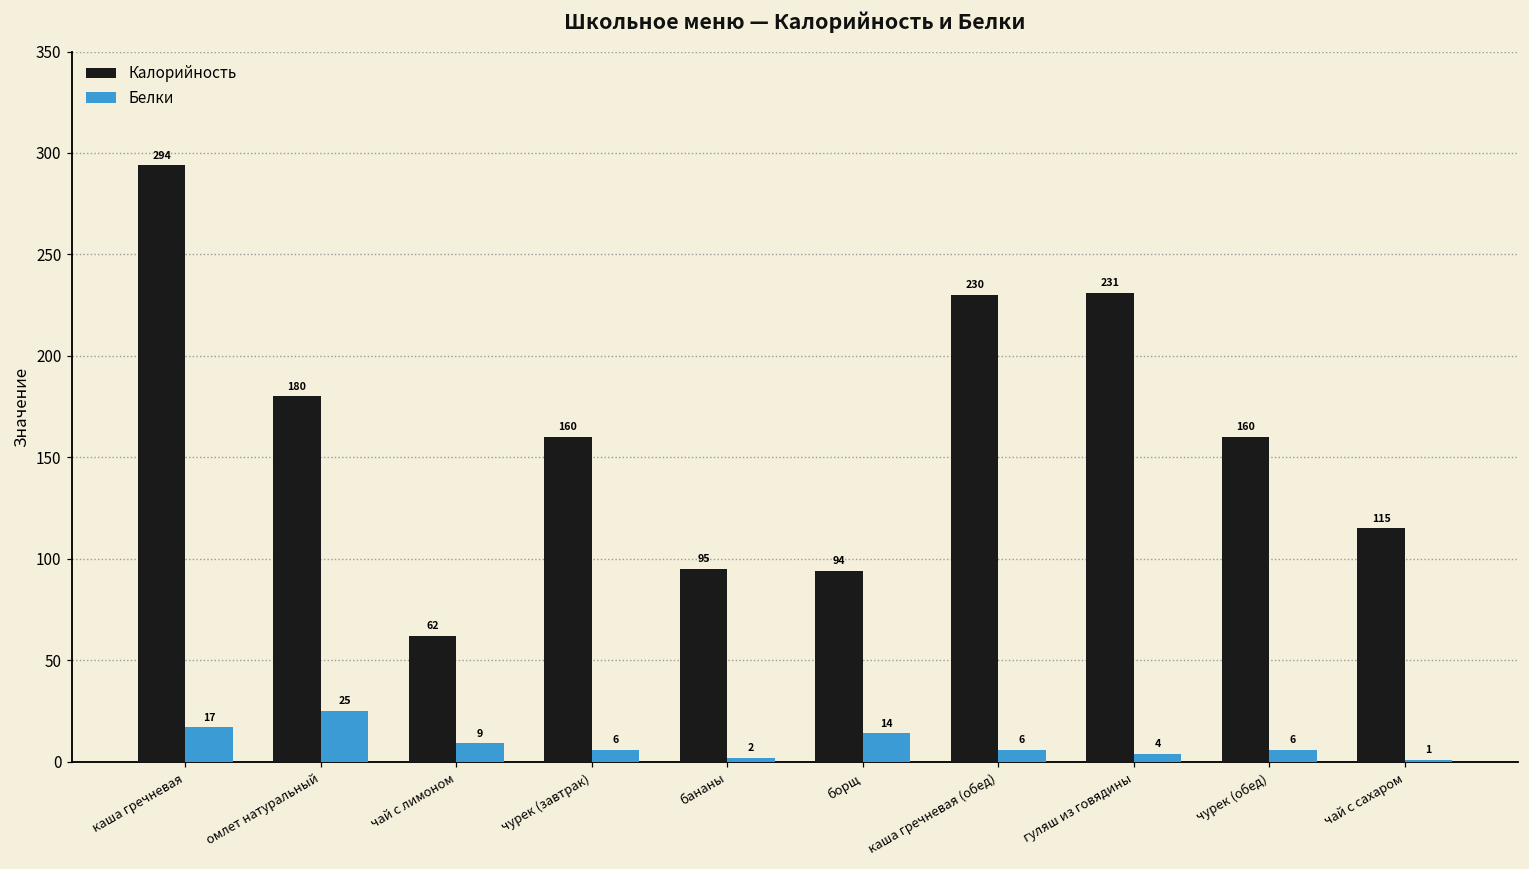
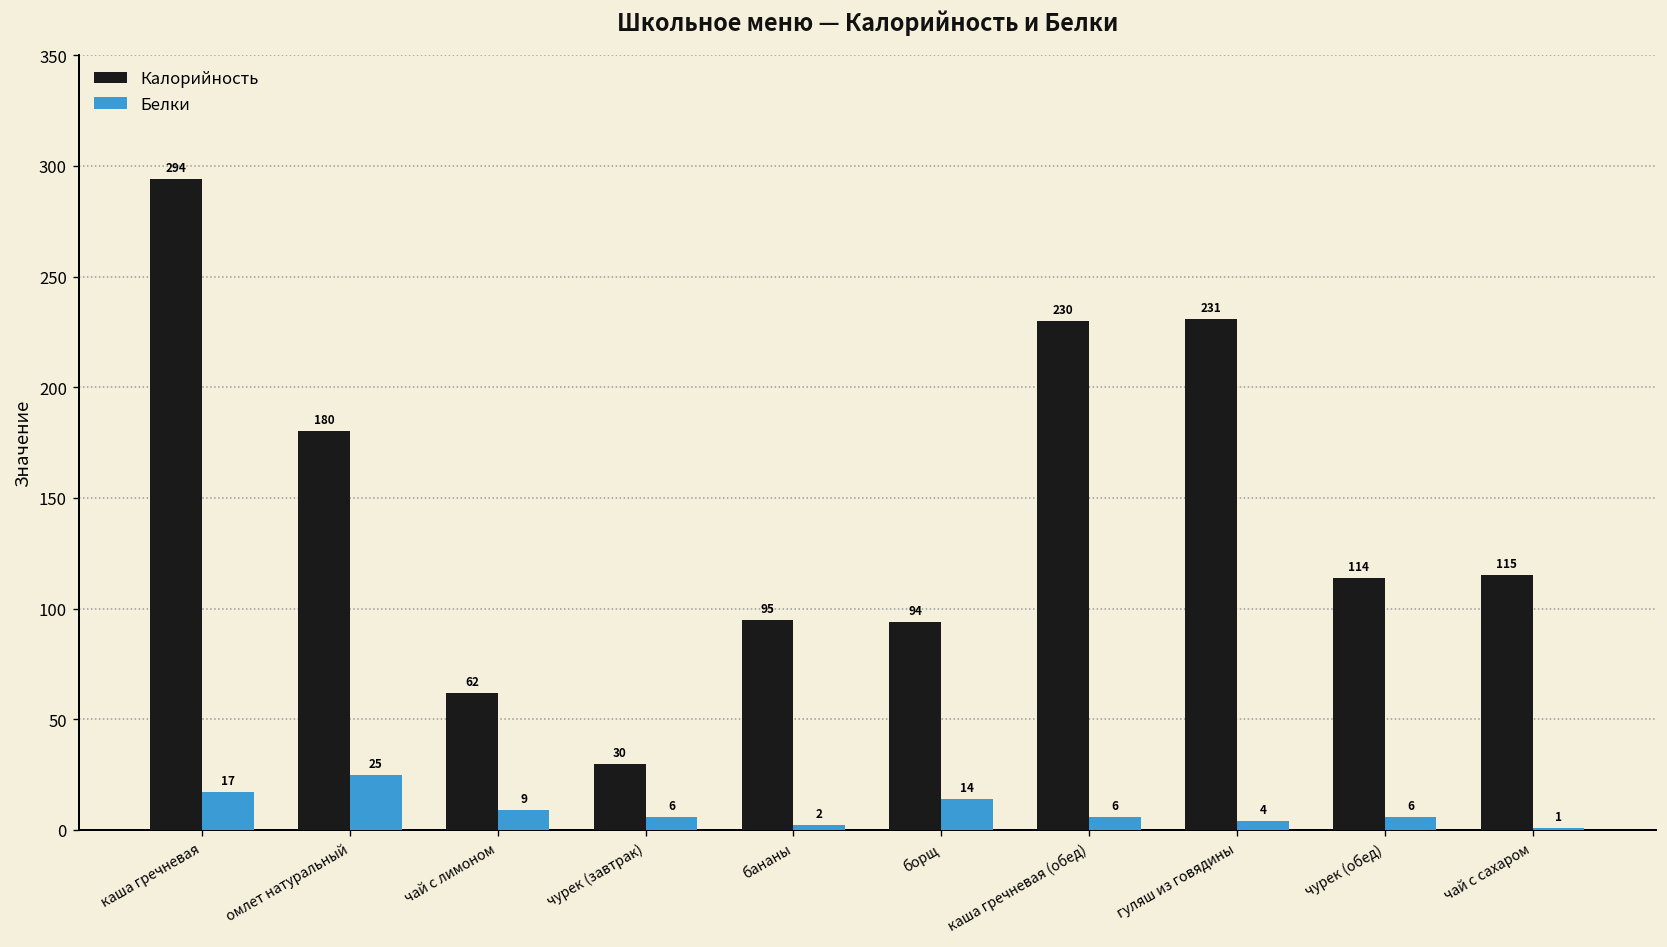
Калорийность, чурек (завтрак): 160 -> 30
Калорийность, чурек (обед): 160 -> 114
